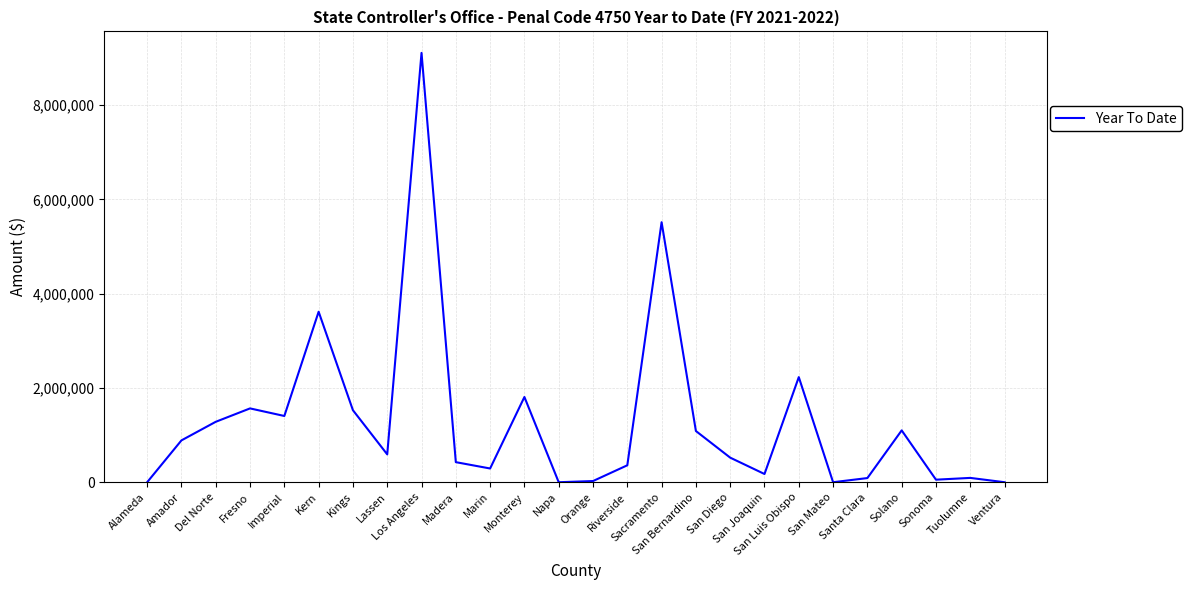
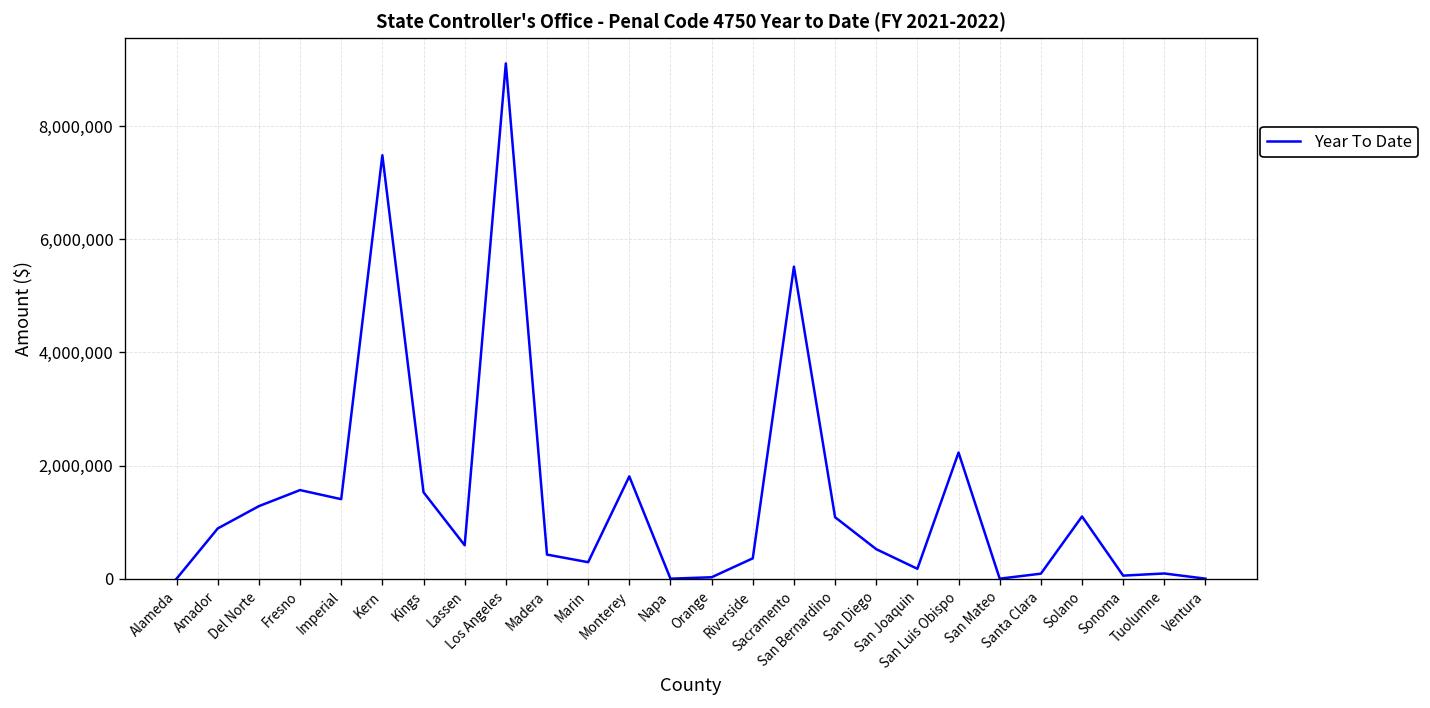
Kern: 3,600,000 -> 7,500,000
